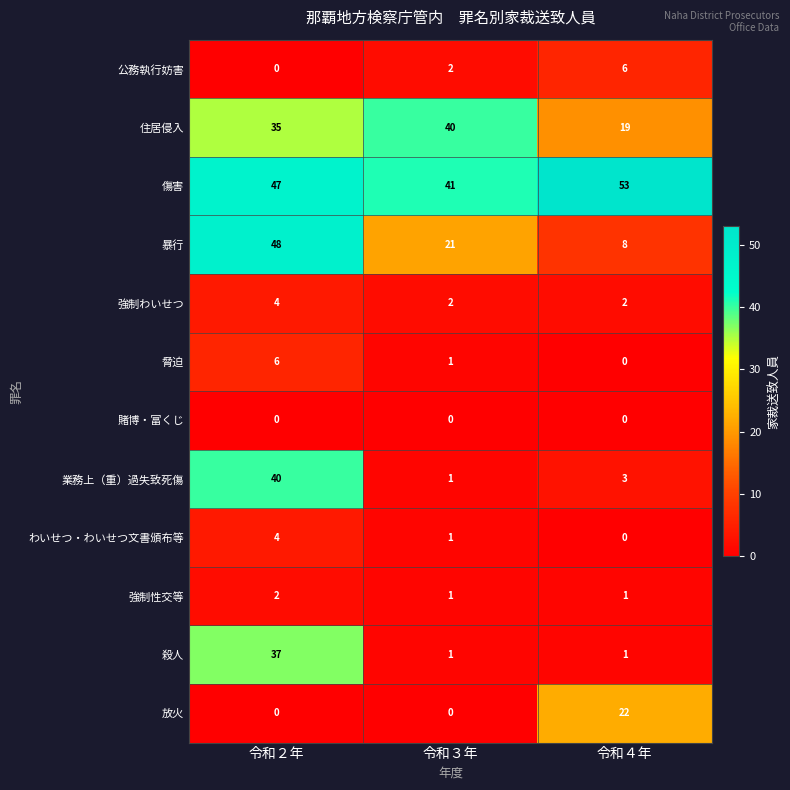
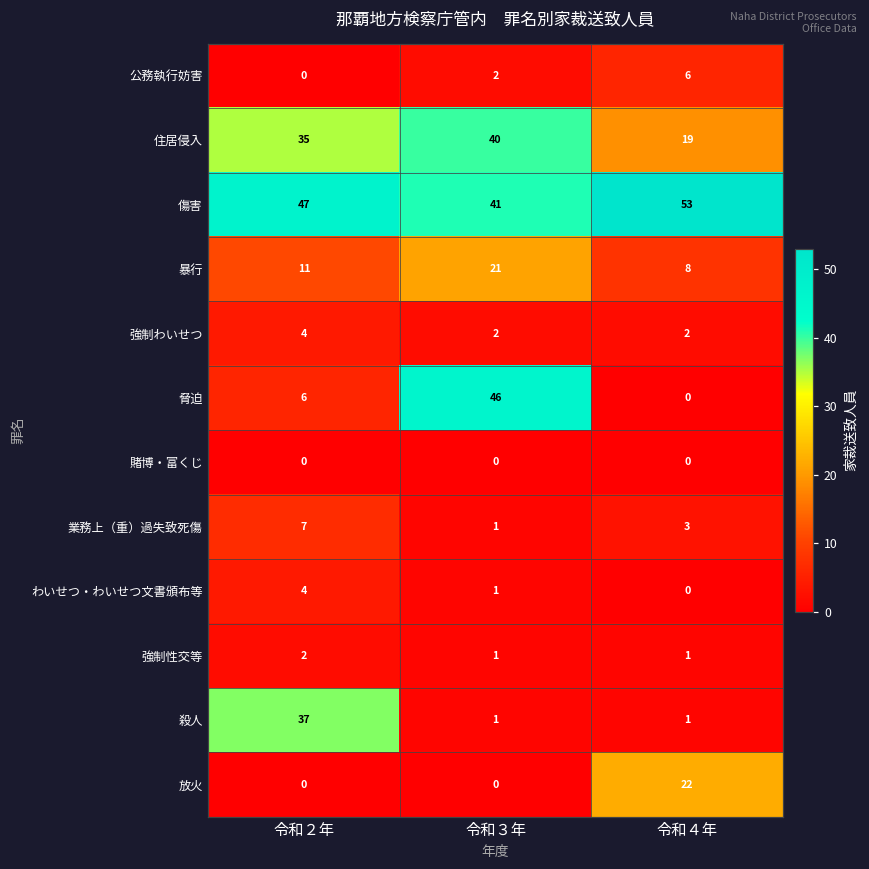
暴行, 令和２年: 48 -> 11
脅迫, 令和３年: 1 -> 46
業務上（重）過失致死傷, 令和２年: 40 -> 7
